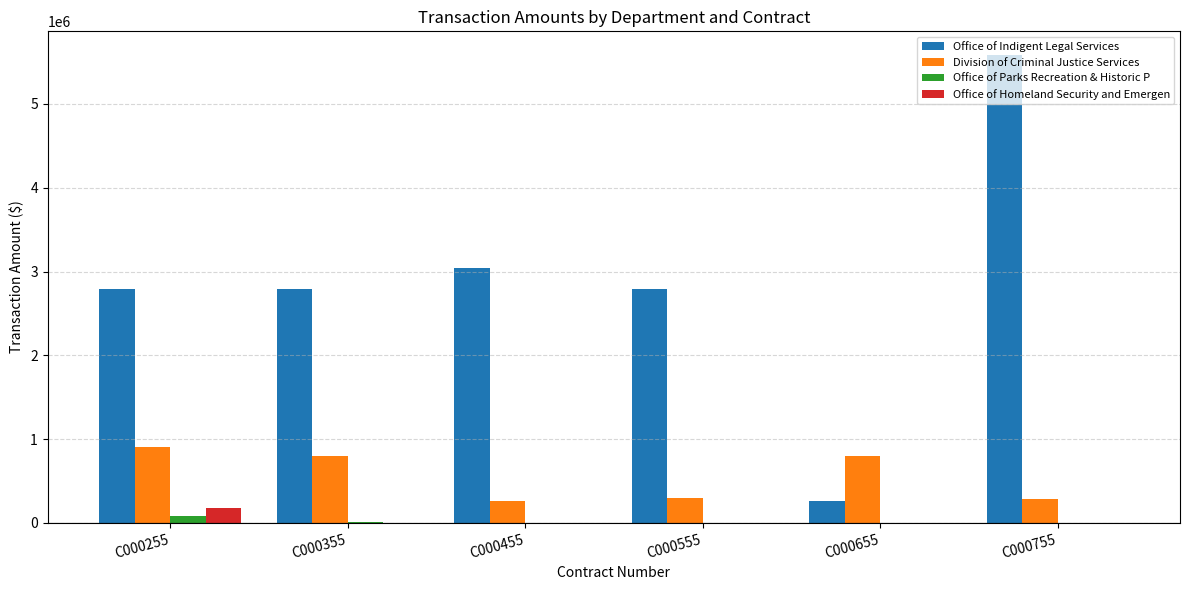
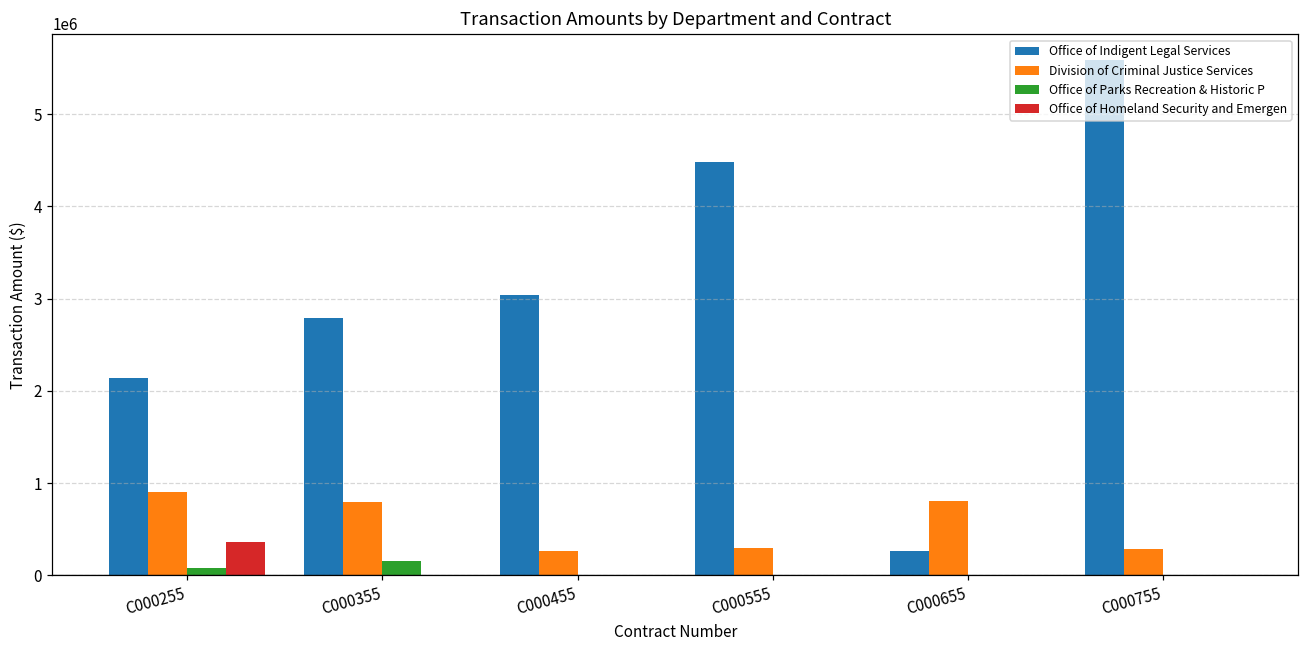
Office of Indigent Legal Services, C000255: 2800000 -> 2100000
Office of Homeland Security and Emergen, C000255: 200000 -> 400000
Office of Parks Recreation & Historic P, C000355: 0 -> 200000
Office of Indigent Legal Services, C000555: 2800000 -> 4500000
